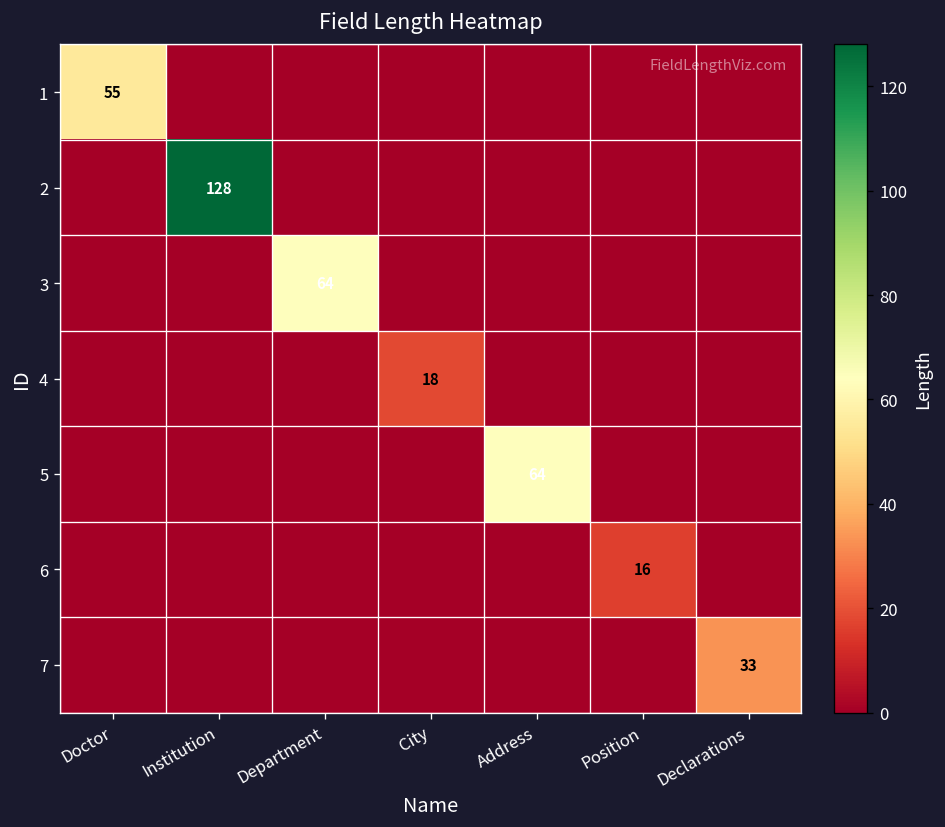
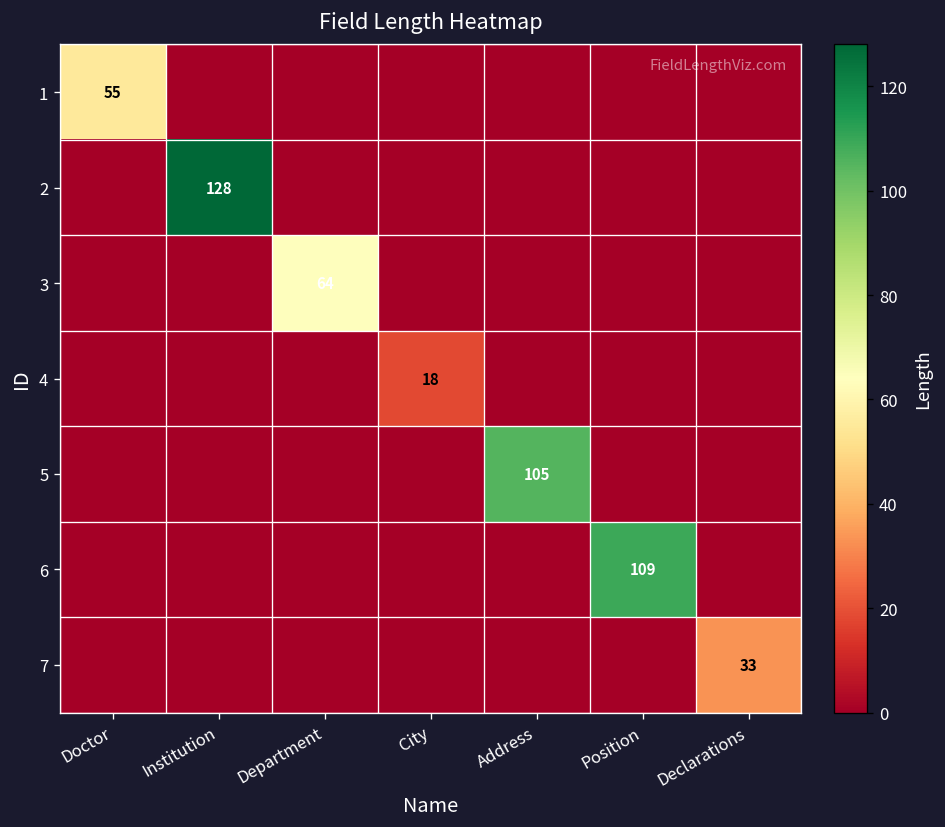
5, Address: 64 -> 105
6, Position: 16 -> 109
